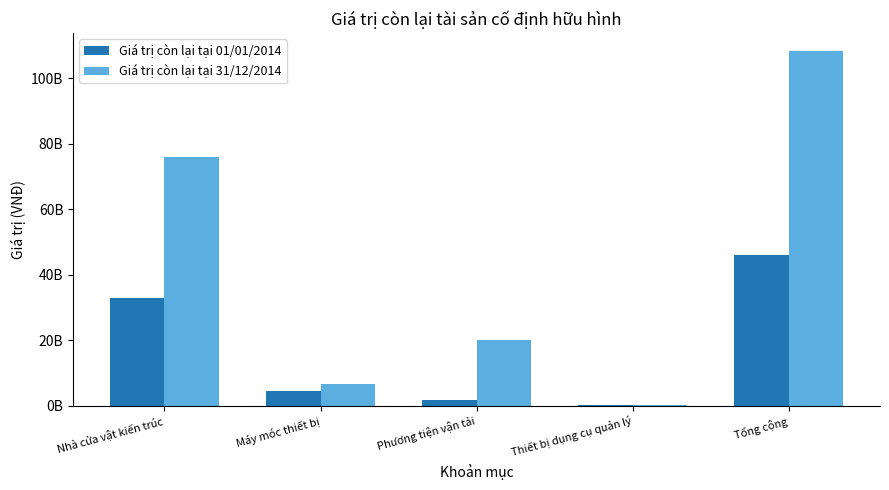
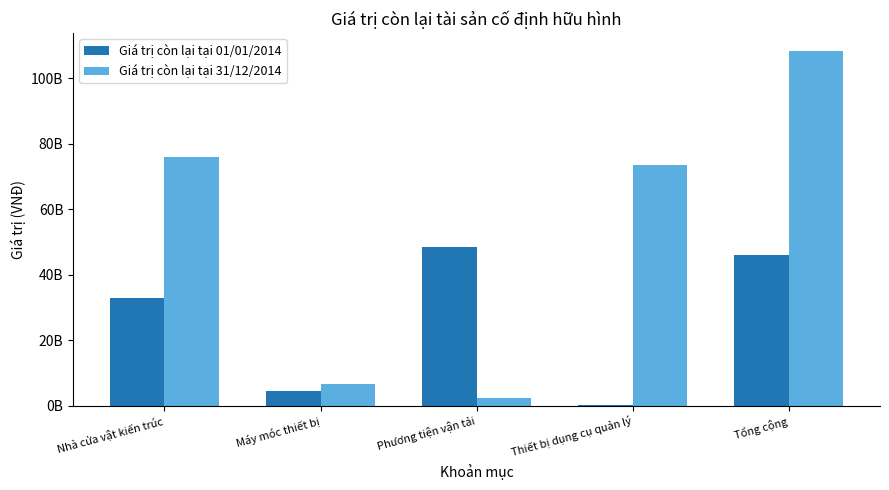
Giá trị còn lại tại 01/01/2014, Phương tiện vận tải: 2000000000 -> 48000000000
Giá trị còn lại tại 31/12/2014, Phương tiện vận tải: 20000000000 -> 2000000000
Giá trị còn lại tại 31/12/2014, Thiết bị dụng cụ quản lý: 0 -> 74000000000
